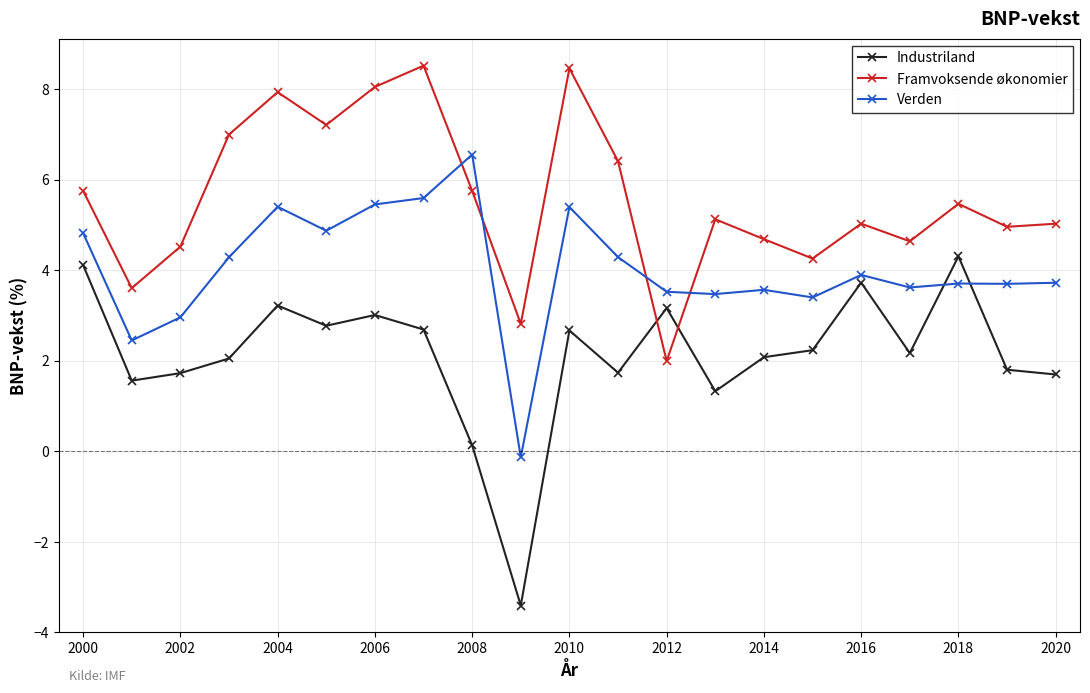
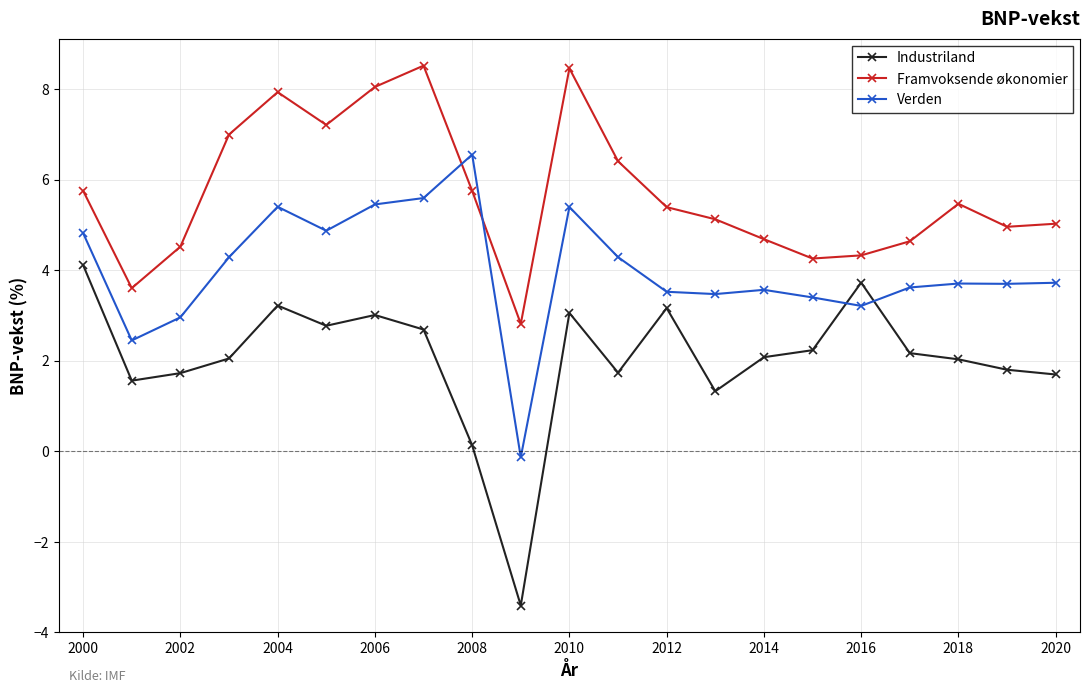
Industriland, 2010: 2.7 -> 3.1
Framvoksende økonomier, 2012: 2.0 -> 5.4
Framvoksende økonomier, 2016: 5.0 -> 4.3
Verden, 2016: 3.9 -> 3.2
Industriland, 2018: 4.3 -> 2.0
